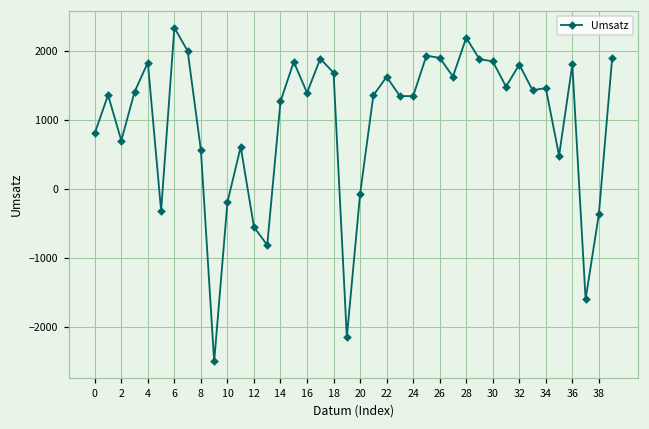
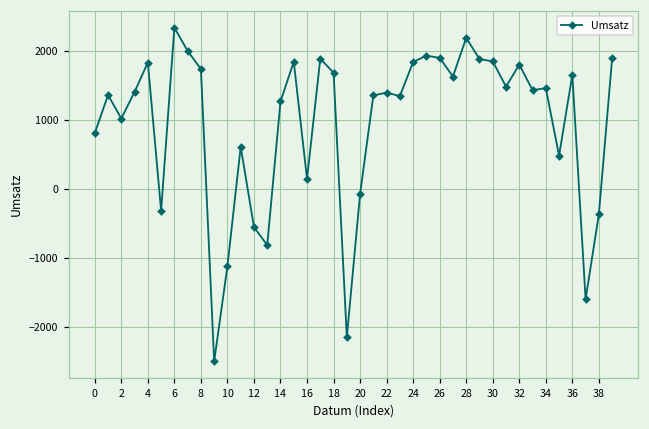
2: 700 -> 1000
8: 600 -> 1700
10: -200 -> -1100
16: 1400 -> 100
22: 1600 -> 1400
24: 1300 -> 1800
36: 1800 -> 1600
